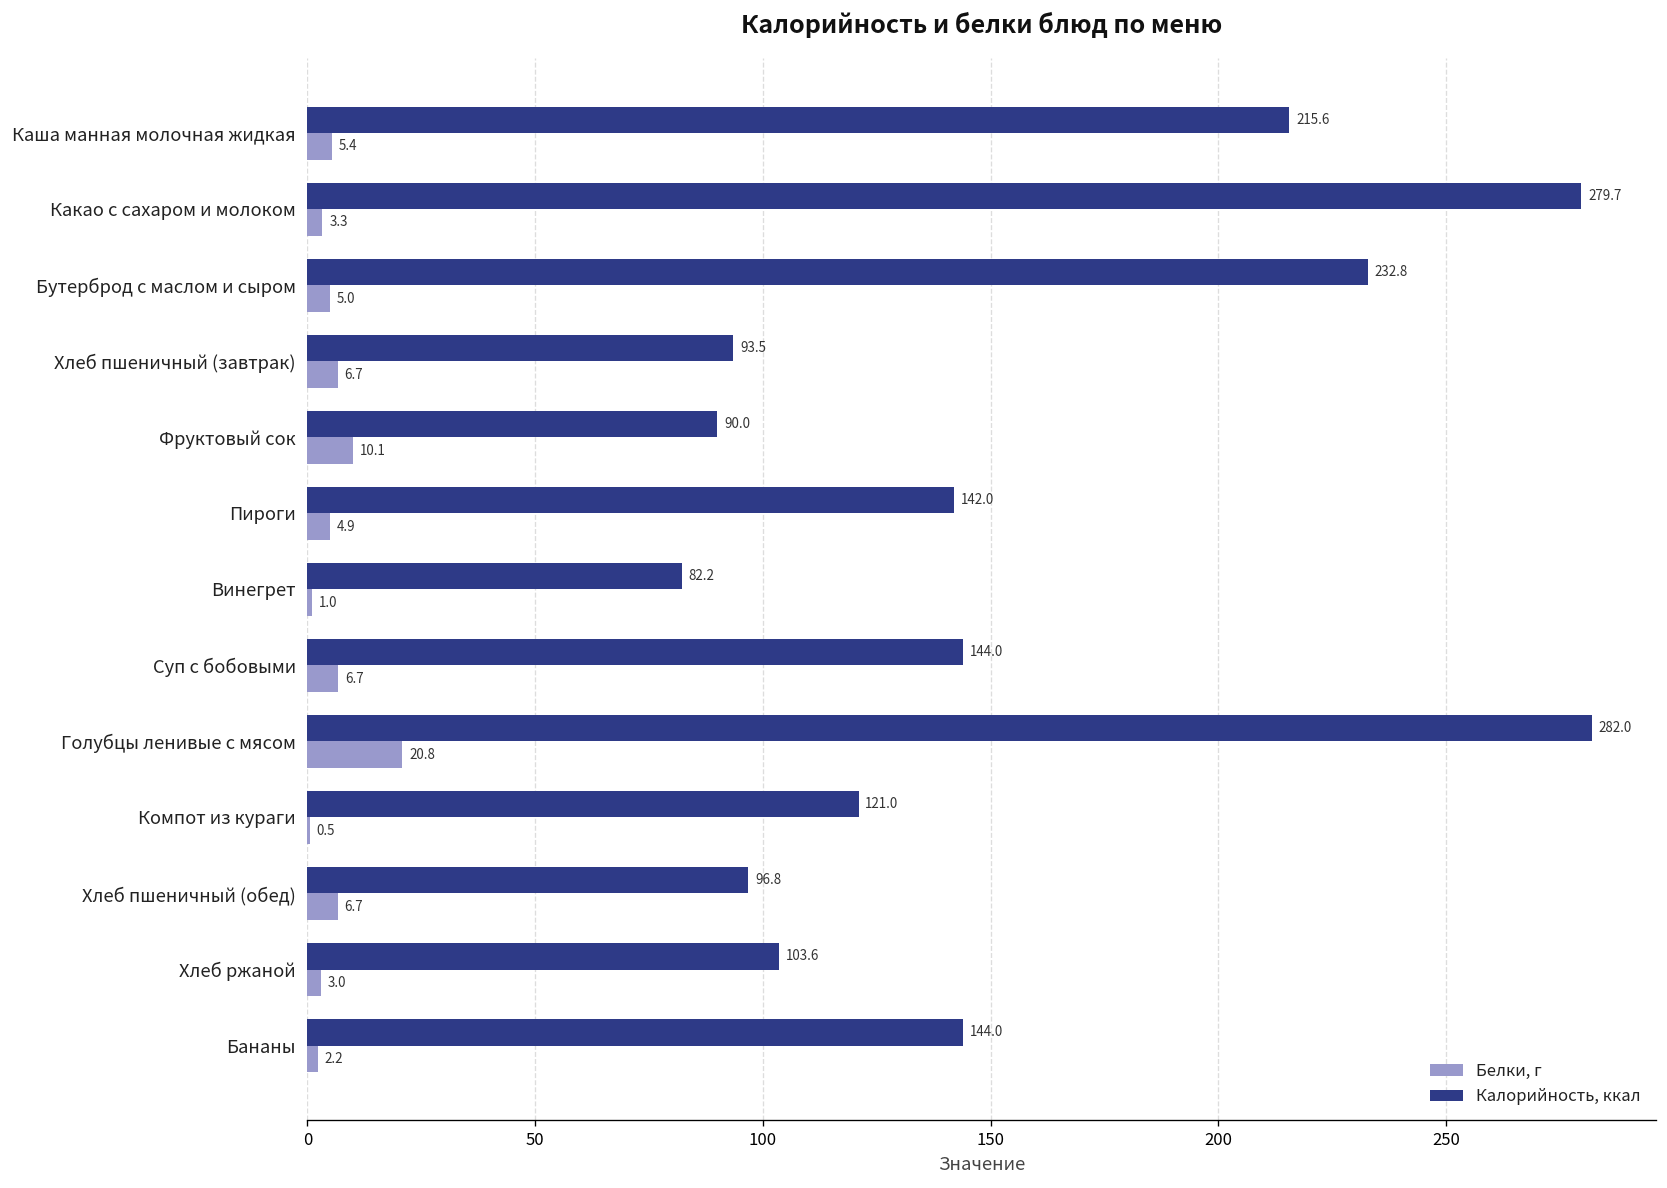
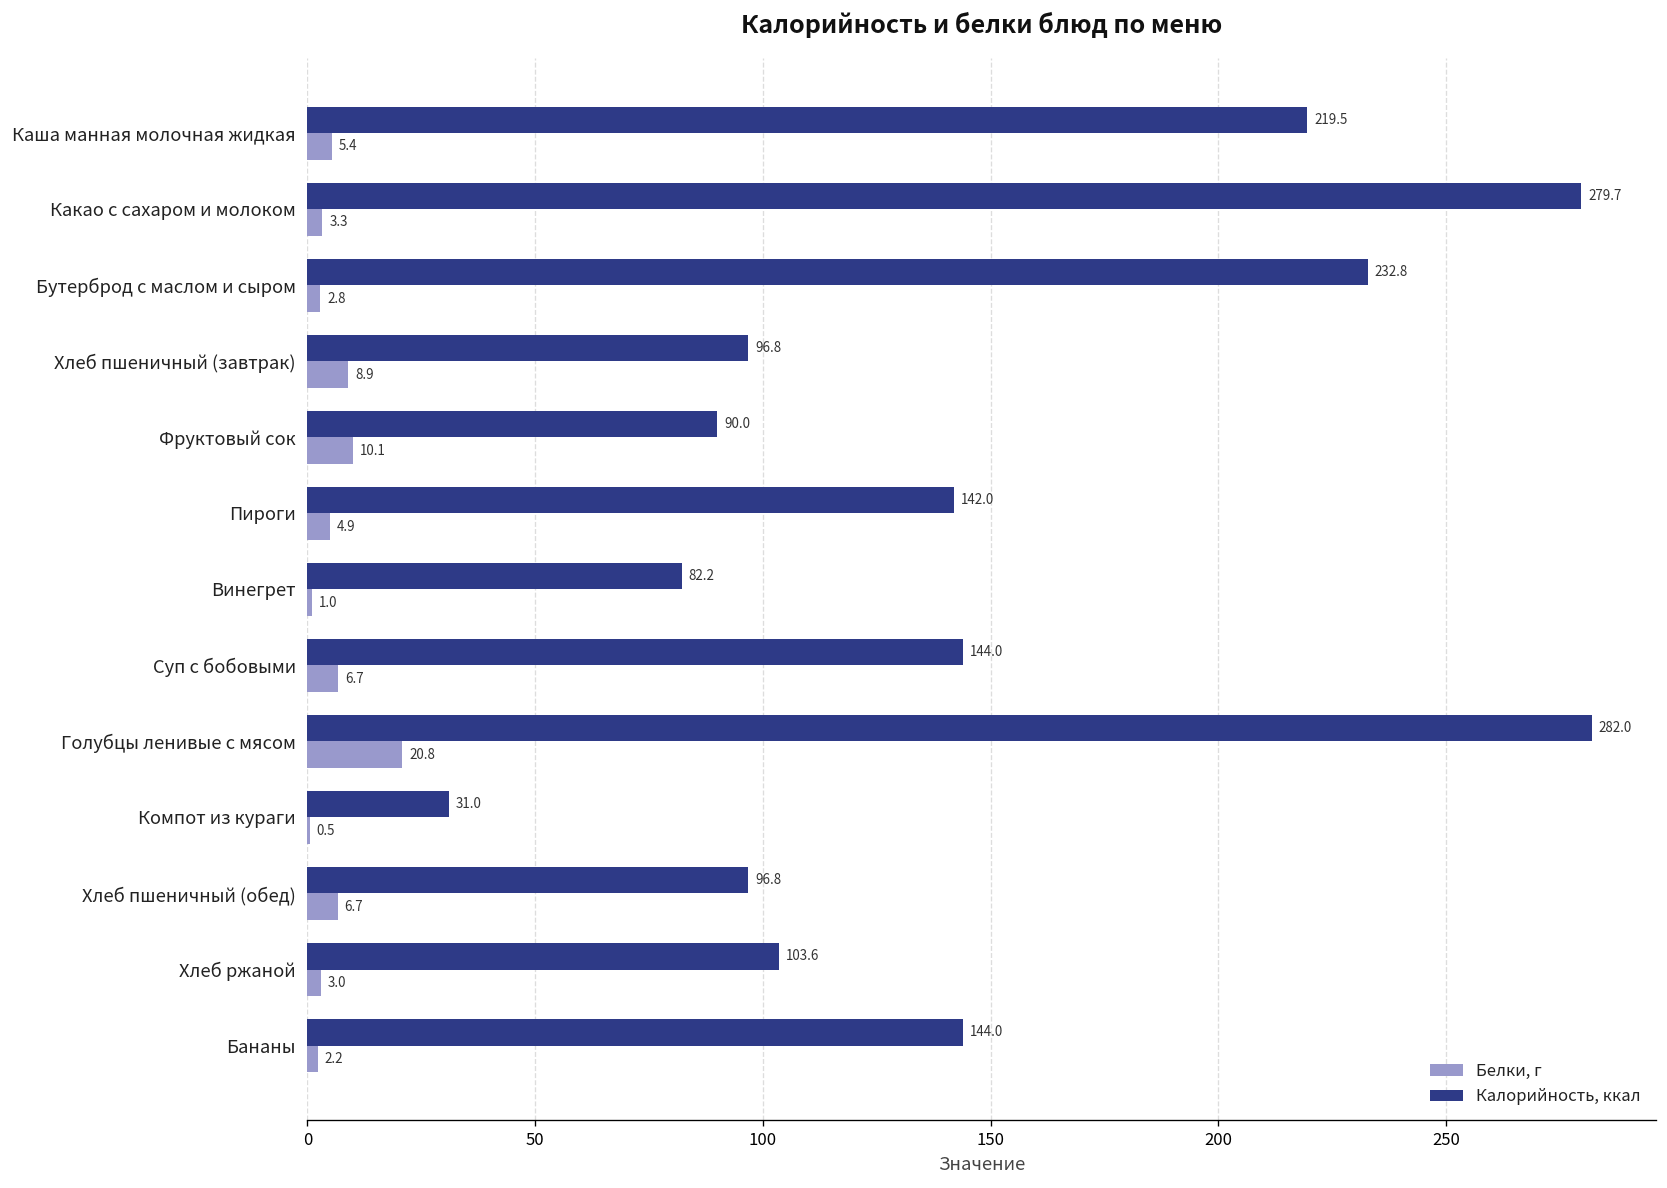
Калорийность, ккал, Каша манная молочная жидкая: 215.6 -> 219.5
Белки, г, Бутерброд с маслом и сыром: 5.0 -> 2.8
Калорийность, ккал, Хлеб пшеничный (завтрак): 93.5 -> 96.8
Белки, г, Хлеб пшеничный (завтрак): 6.7 -> 8.9
Калорийность, ккал, Компот из кураги: 121.0 -> 31.0
